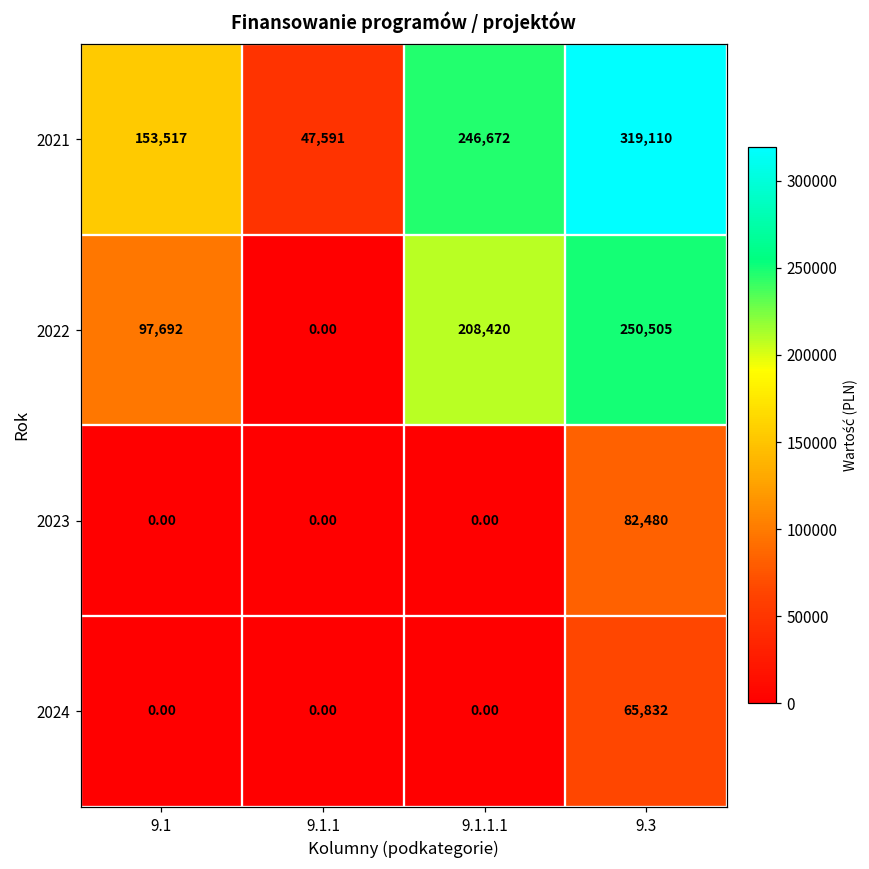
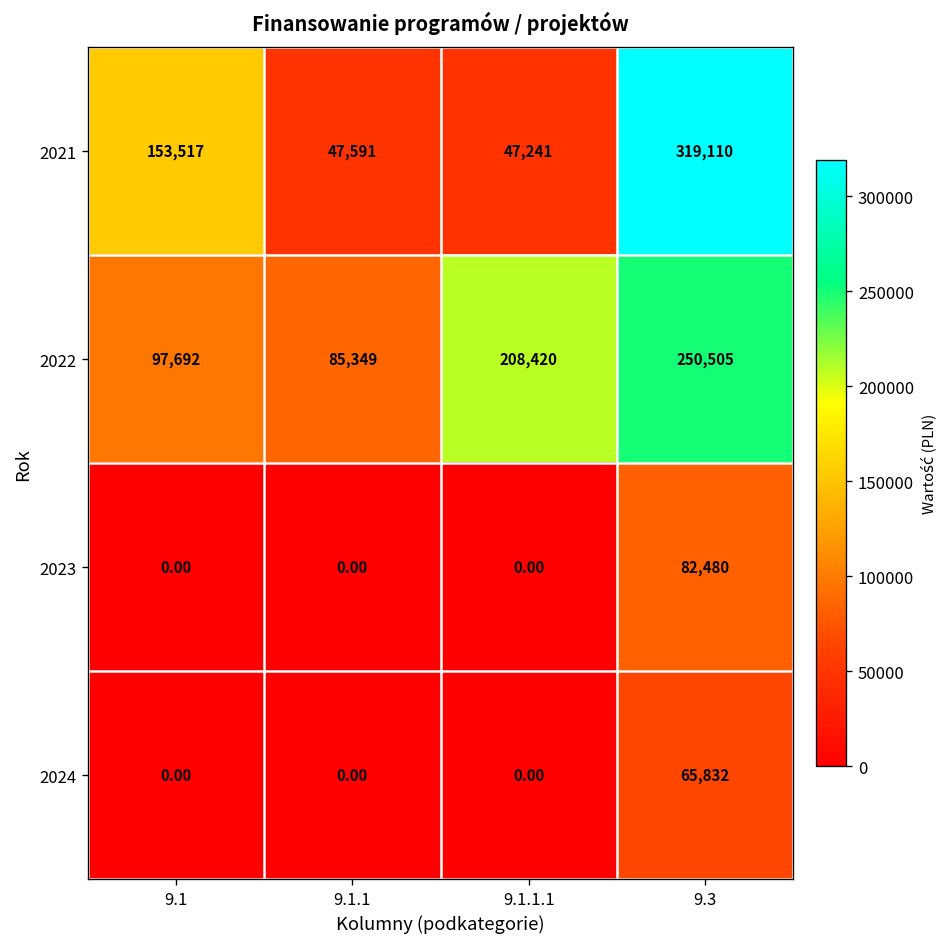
2021, 9.1.1.1: 246,672 -> 47,241
2022, 9.1.1: 0.00 -> 85,349
